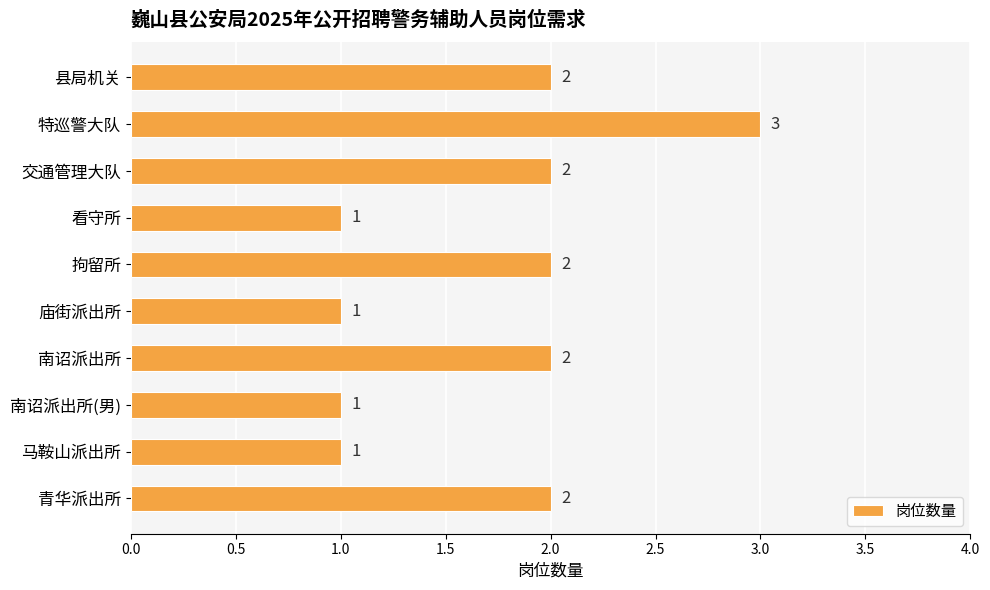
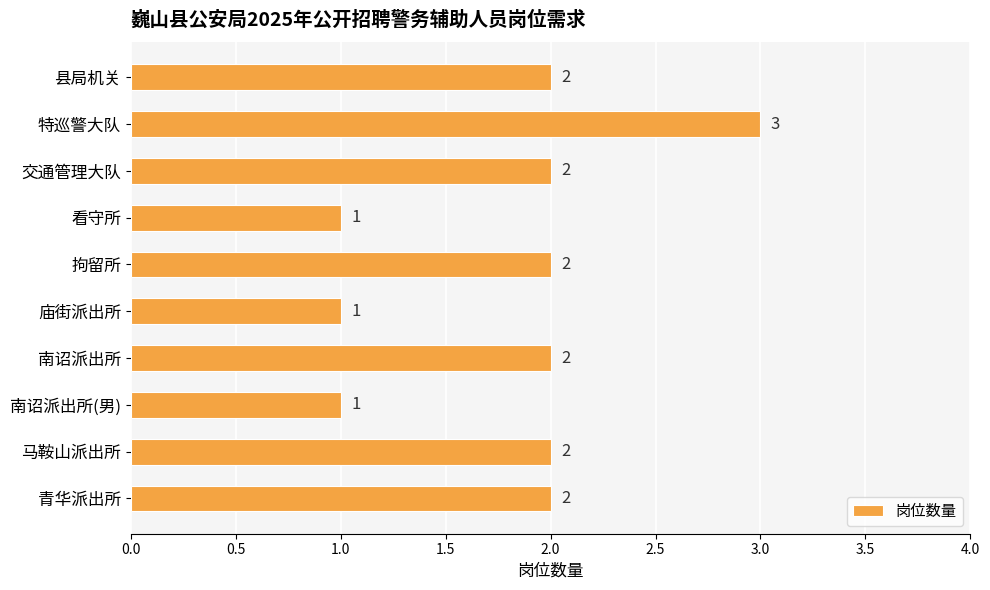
马鞍山派出所: 1 -> 2
